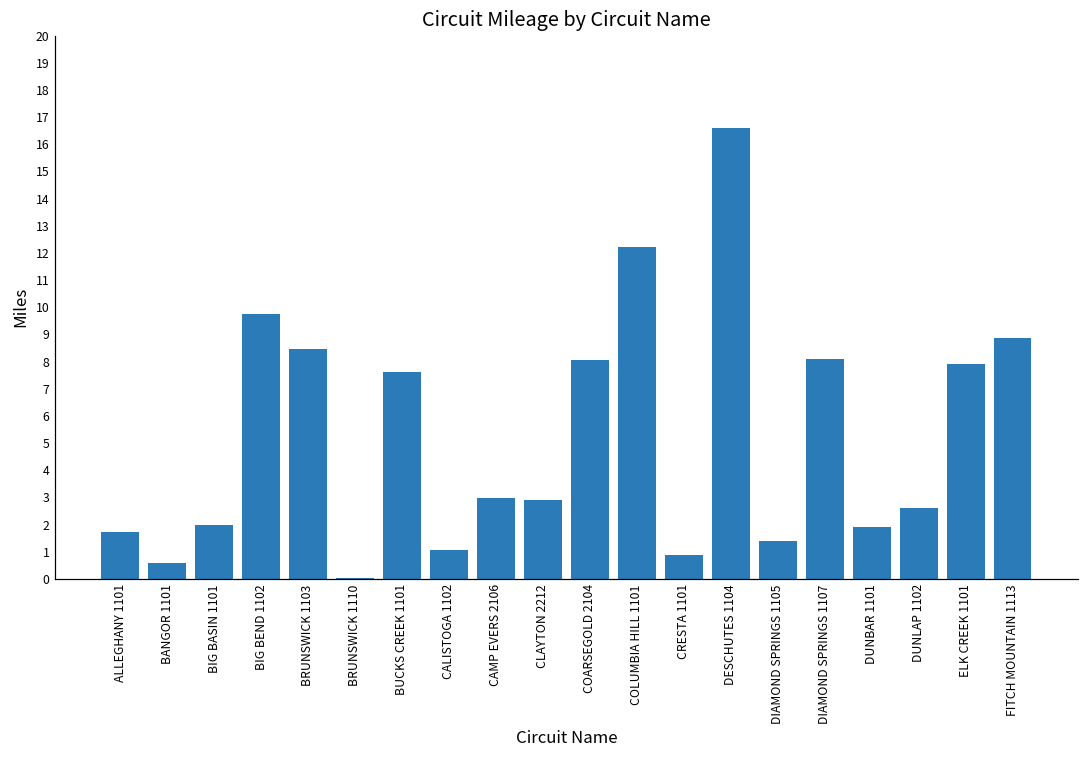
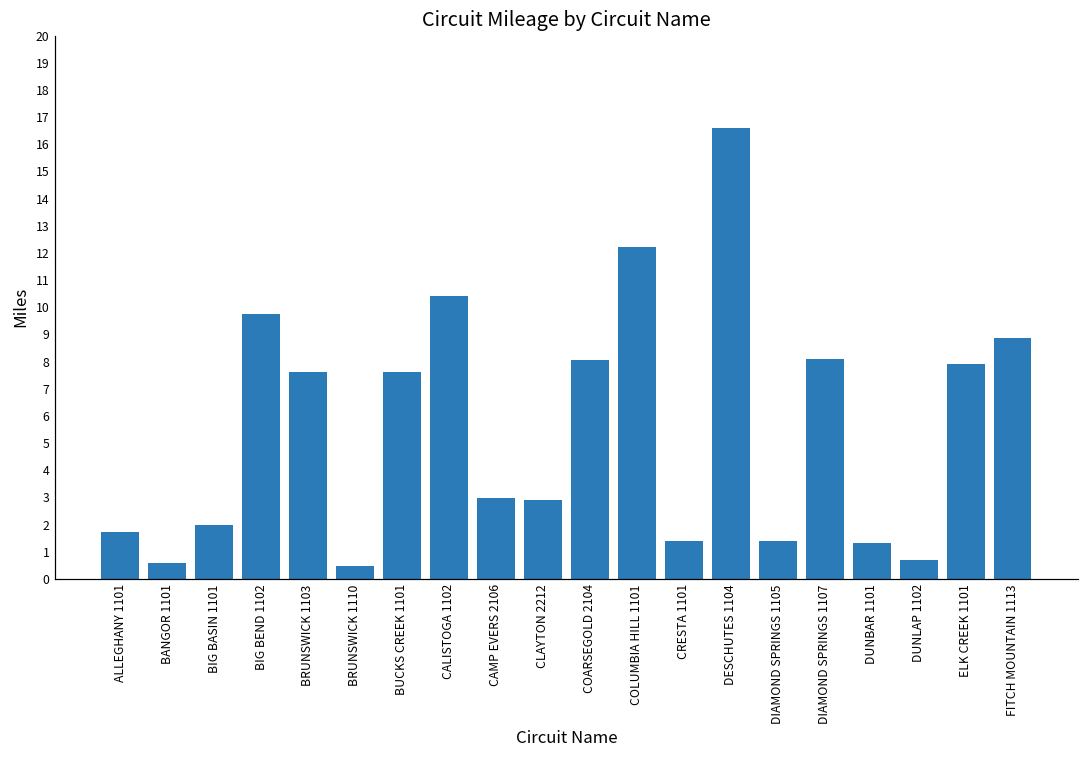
BRUNSWICK 1103: 8.5 -> 7.6
BRUNSWICK 1110: 0.1 -> 0.5
CALISTOGA 1102: 1.1 -> 10.4
CRESTA 1101: 0.9 -> 1.4
DUNBAR 1101: 1.9 -> 1.3
DUNLAP 1102: 2.6 -> 0.7
